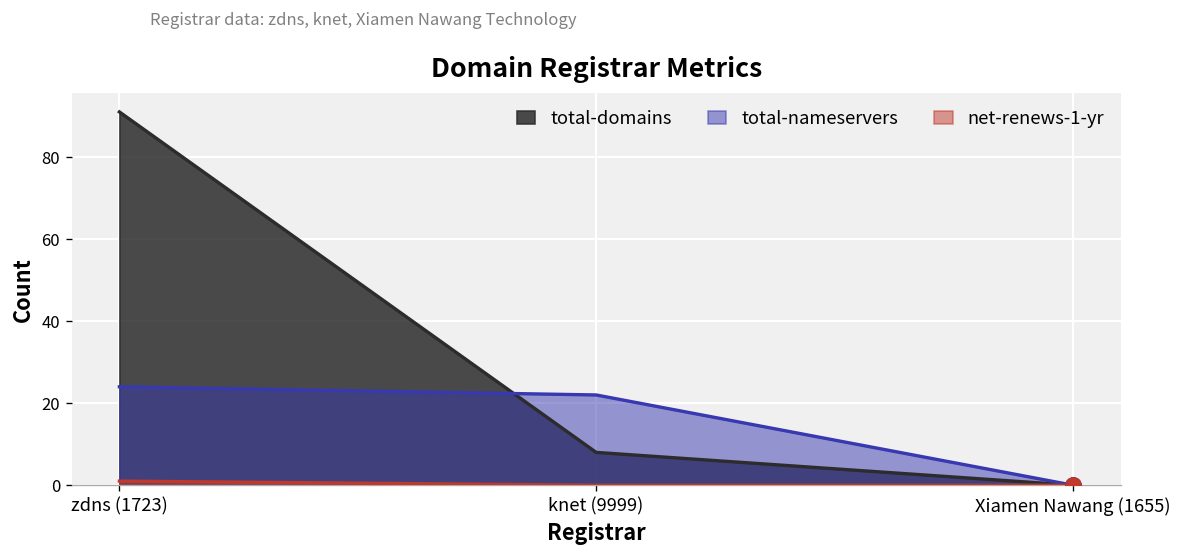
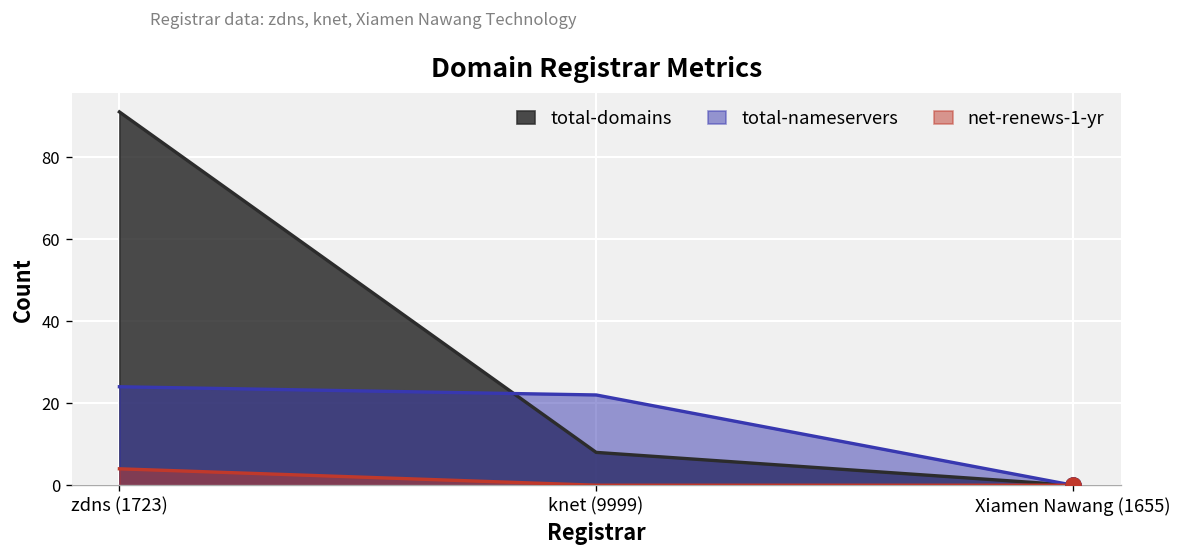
net-renews-1-yr, zdns (1723): 1 -> 4
